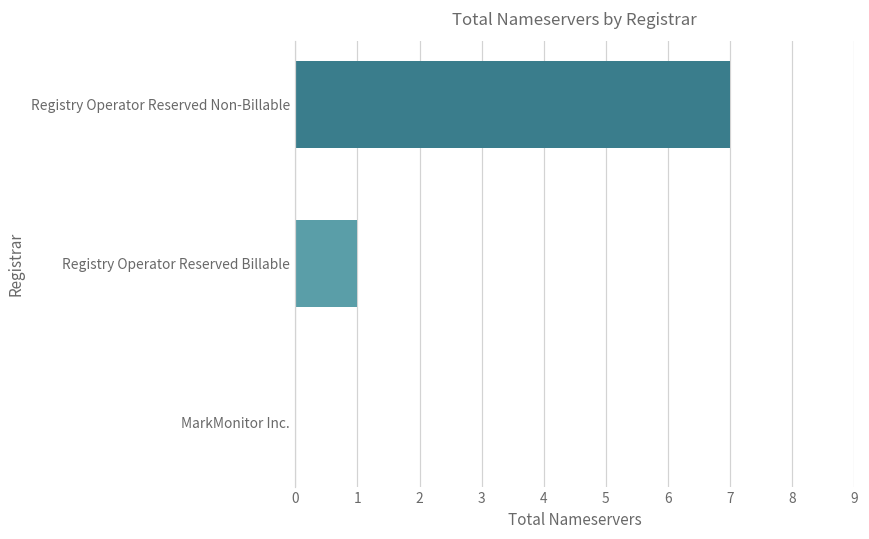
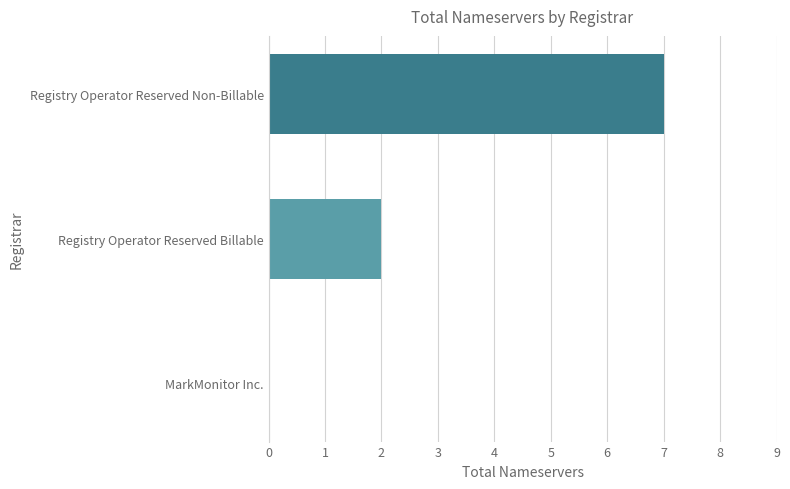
Registry Operator Reserved Billable: 1 -> 2
